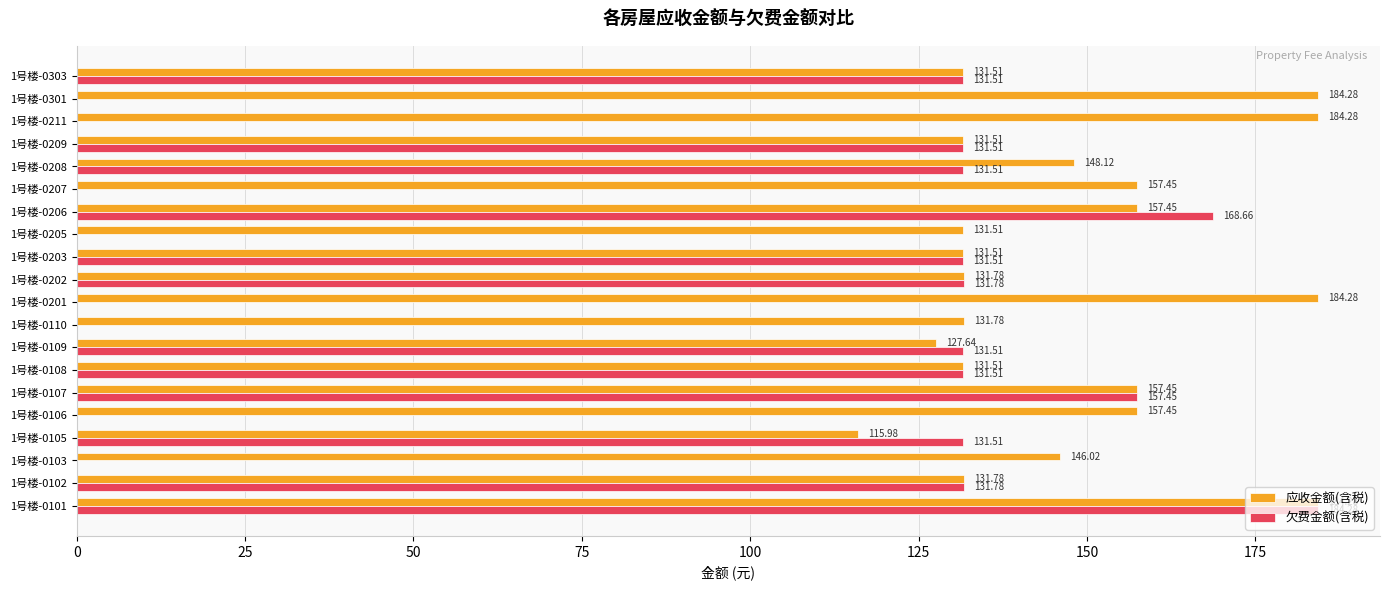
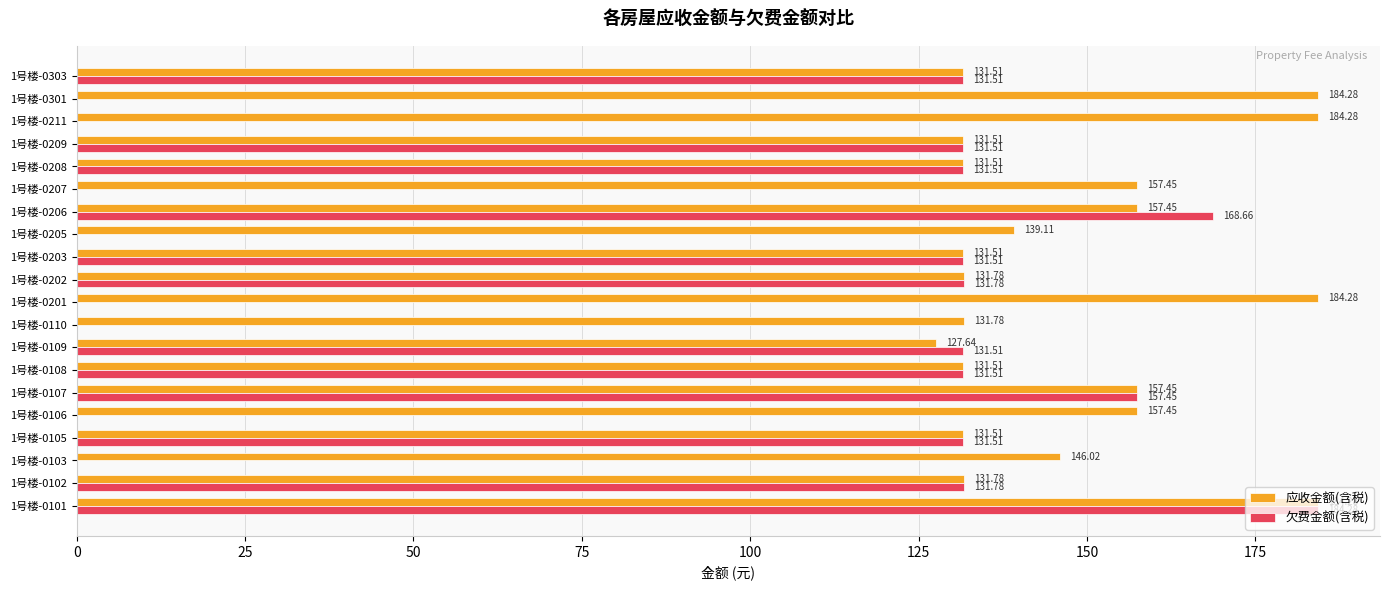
应收金额(含税), 1号楼-0208: 148.12 -> 131.51
应收金额(含税), 1号楼-0205: 131.51 -> 139.11
应收金额(含税), 1号楼-0105: 115.98 -> 131.51
